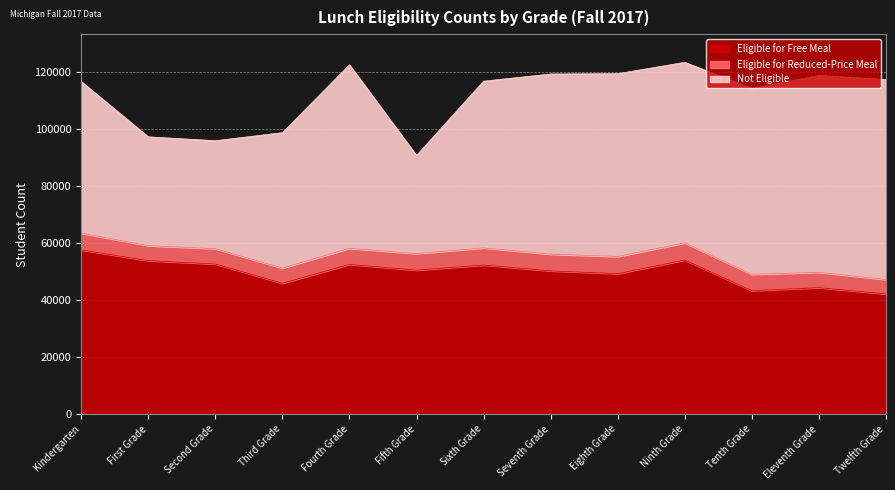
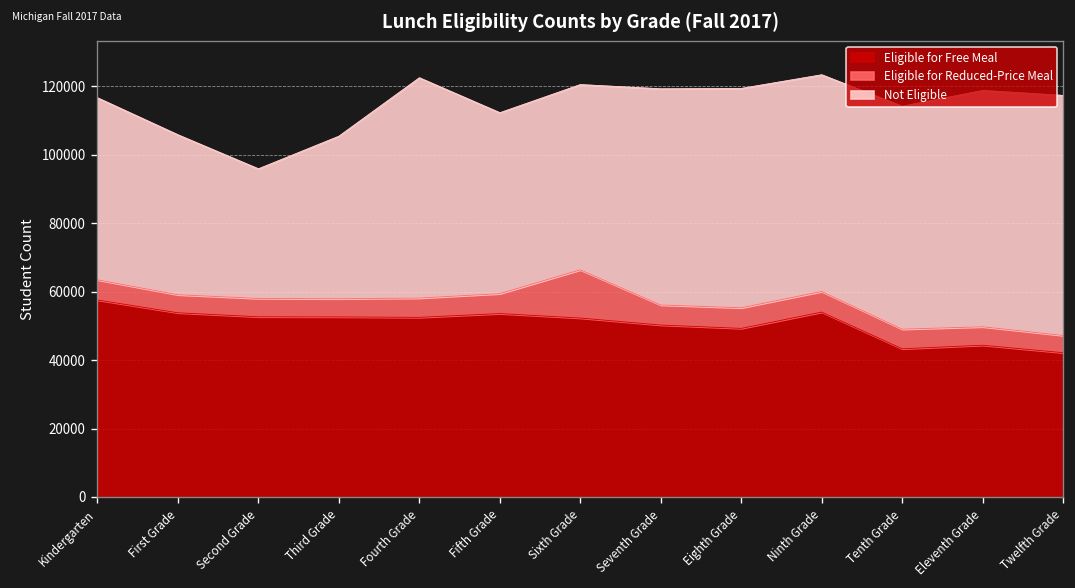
Not Eligible, First Grade: 38000 -> 47000
Eligible for Free Meal, Third Grade: 46000 -> 53000
Eligible for Free Meal, Fifth Grade: 50000 -> 54000
Not Eligible, Fifth Grade: 34000 -> 53000
Eligible for Reduced-Price Meal, Sixth Grade: 6000 -> 14000
Not Eligible, Sixth Grade: 58000 -> 54000
